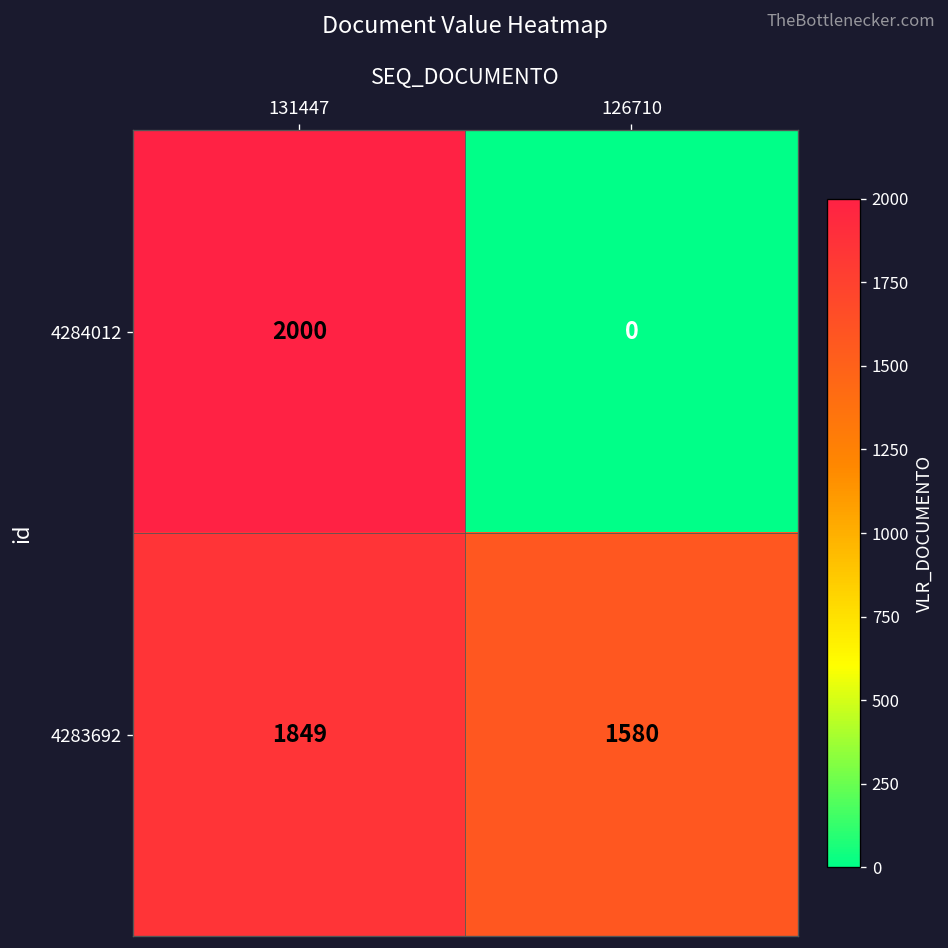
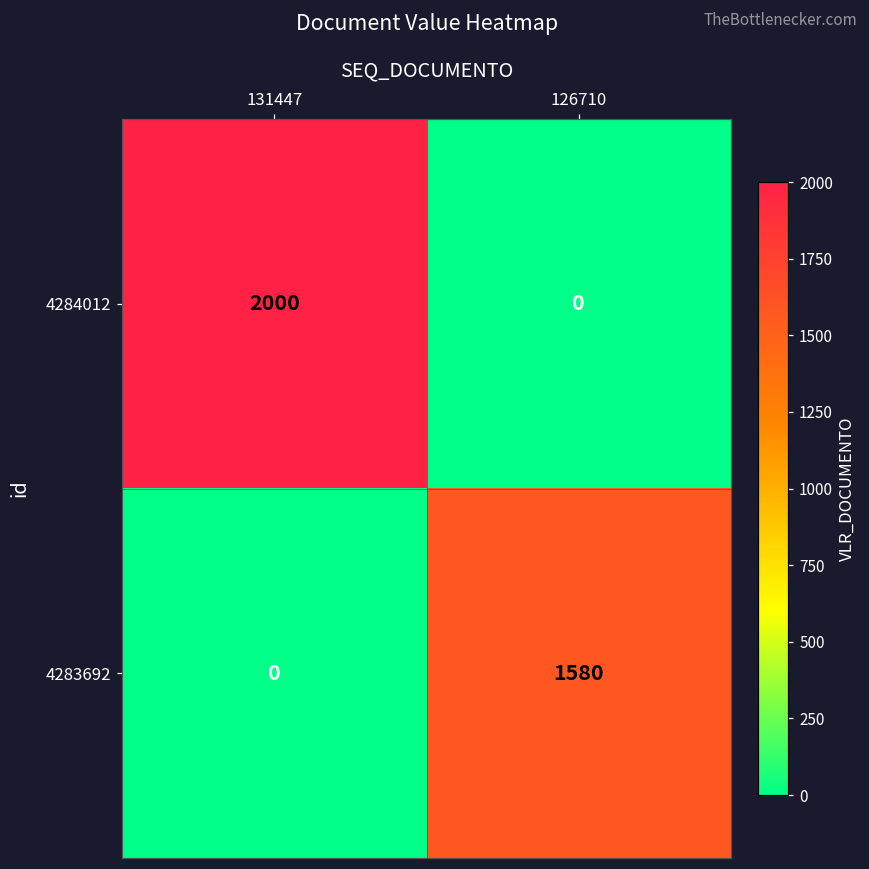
4283692, 131447: 1849 -> 0
